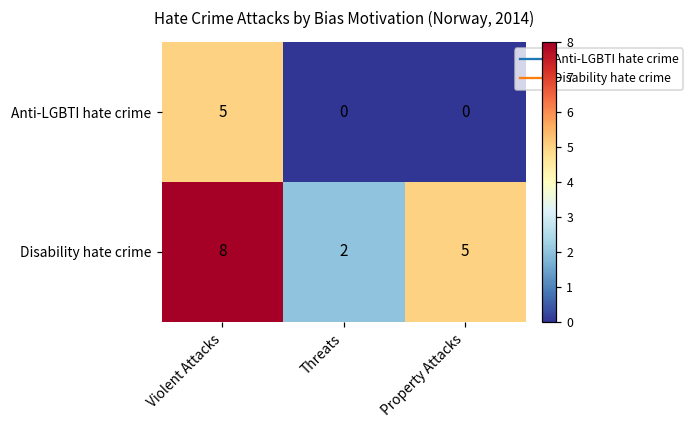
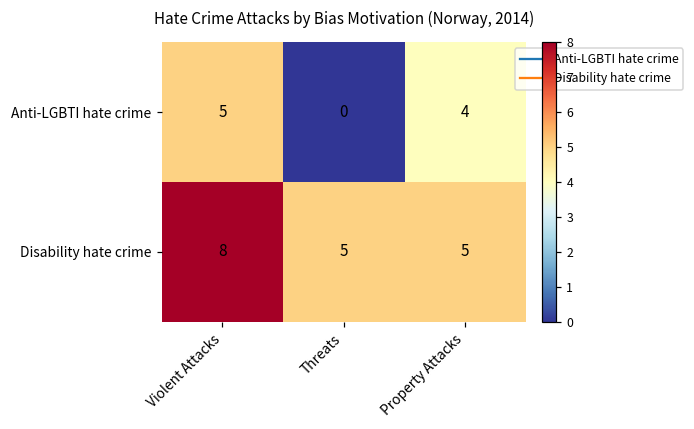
Anti-LGBTI hate crime, Property Attacks: 0 -> 4
Disability hate crime, Threats: 2 -> 5
